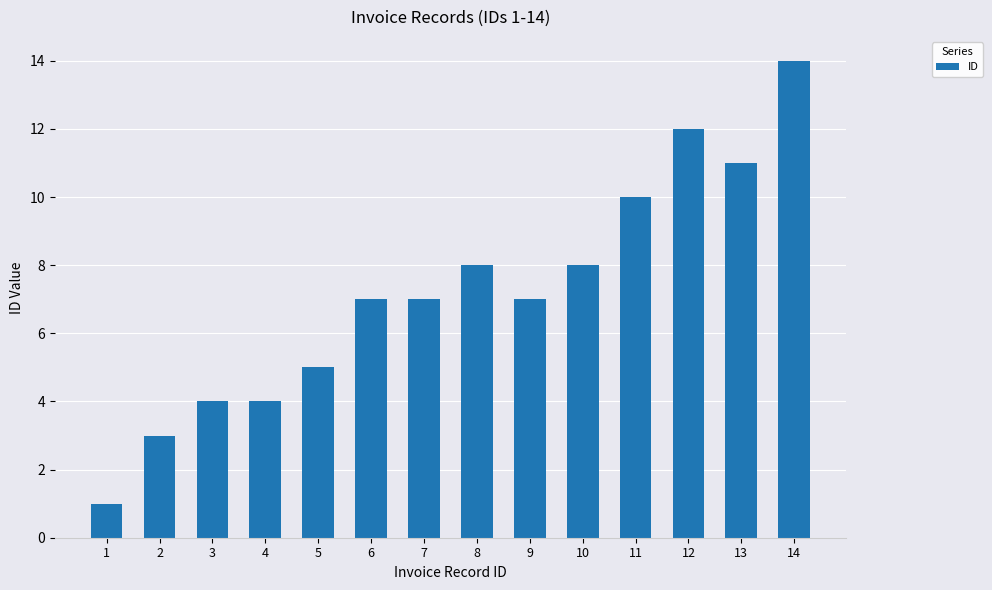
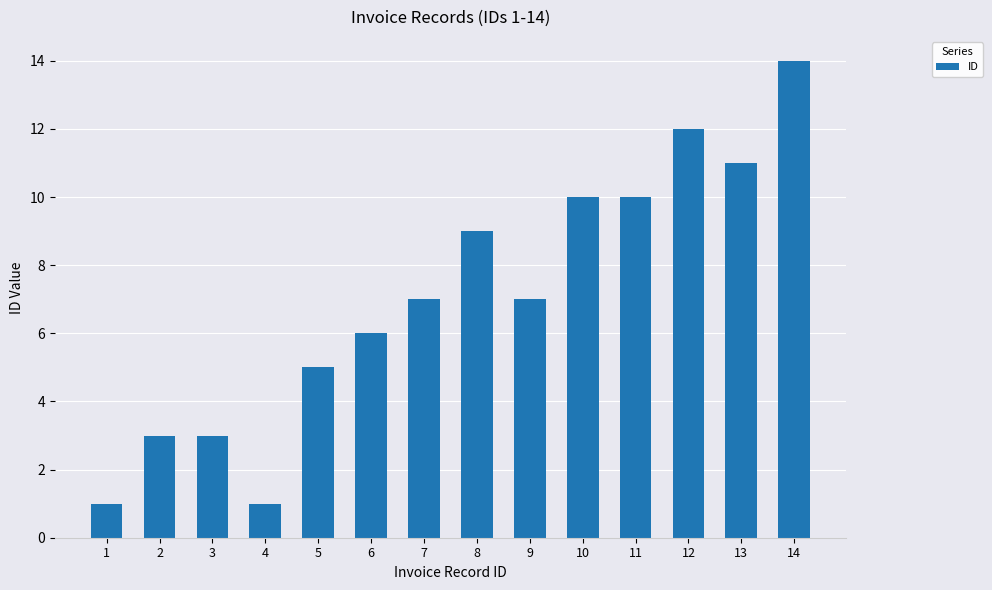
3: 4 -> 3
4: 4 -> 1
6: 7 -> 6
8: 8 -> 9
10: 8 -> 10
